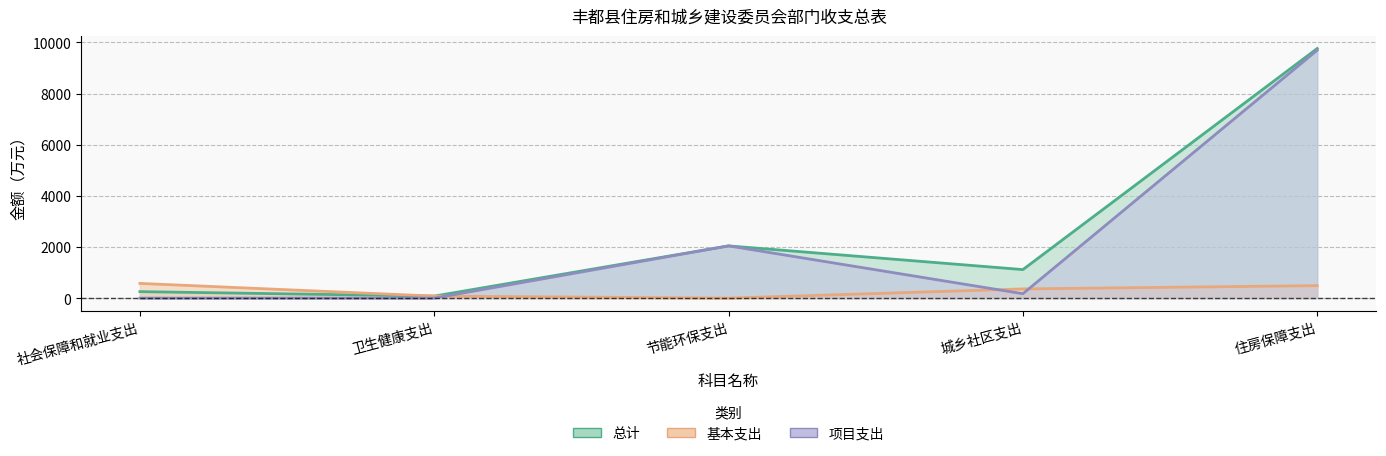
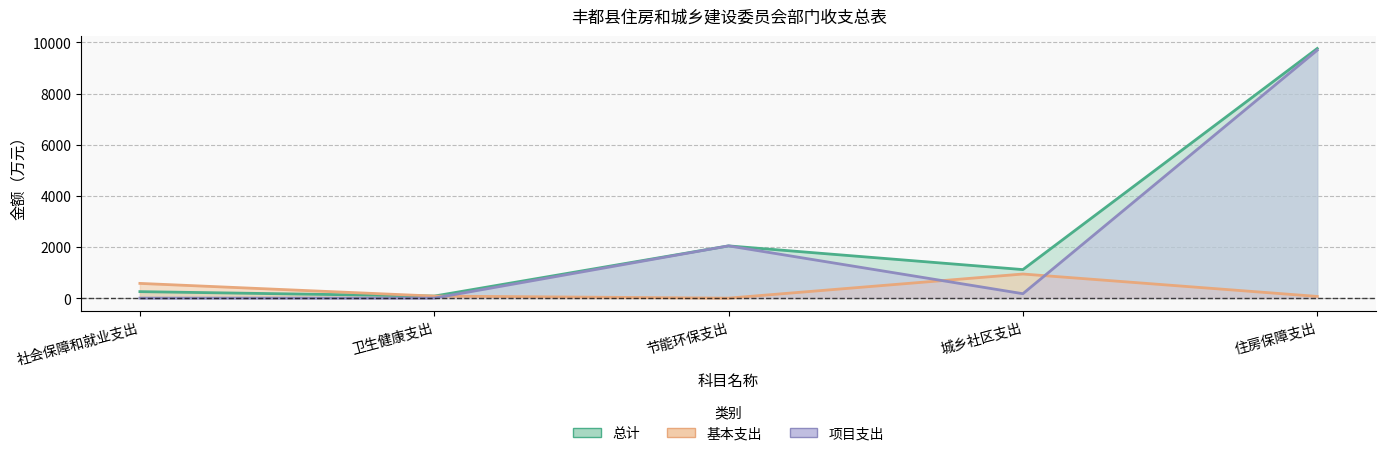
基本支出, 城乡社区支出: 400 -> 900
基本支出, 住房保障支出: 500 -> 100
